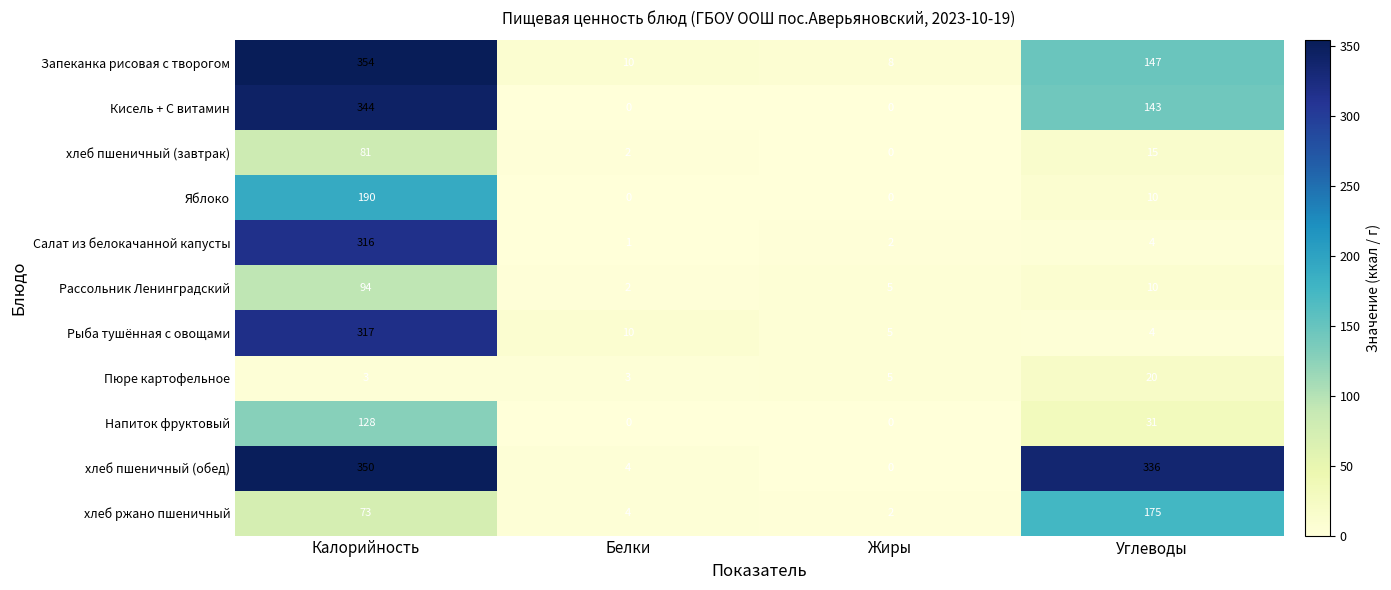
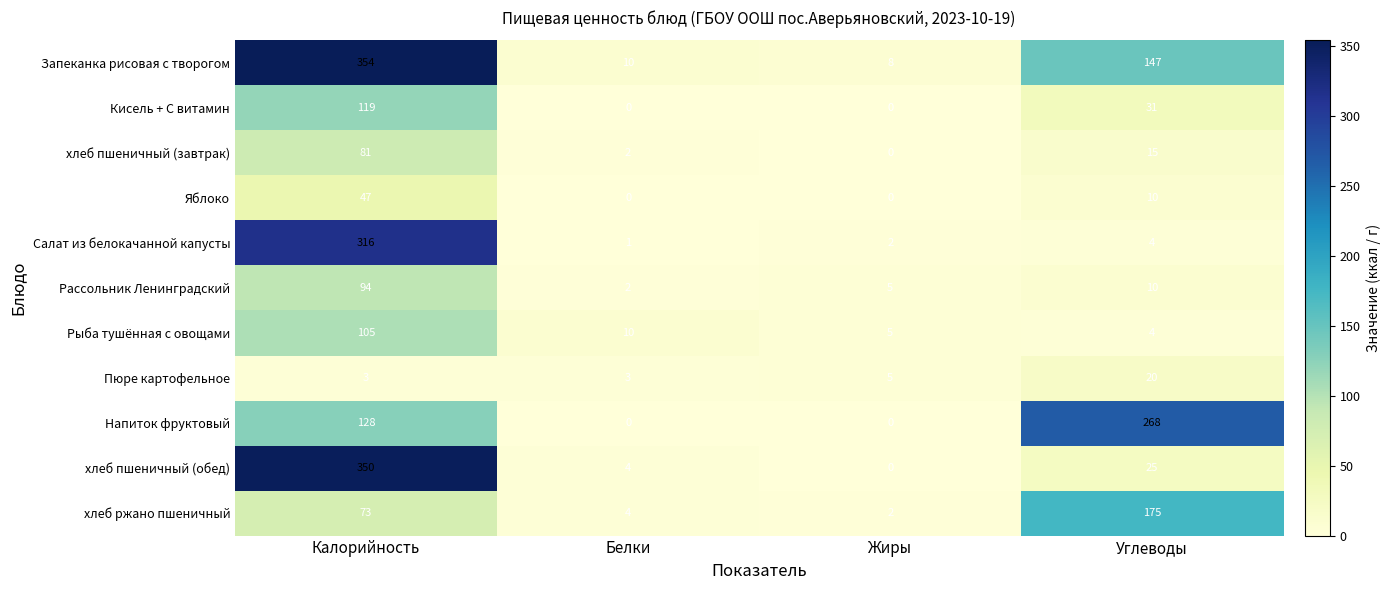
Кисель + С витамин, Калорийность: 344 -> 119
Кисель + С витамин, Углеводы: 143 -> 31
Яблоко, Калорийность: 190 -> 47
Рыба тушённая с овощами, Калорийность: 317 -> 105
Напиток фруктовый, Углеводы: 31 -> 268
хлеб пшеничный (обед), Углеводы: 336 -> 25
